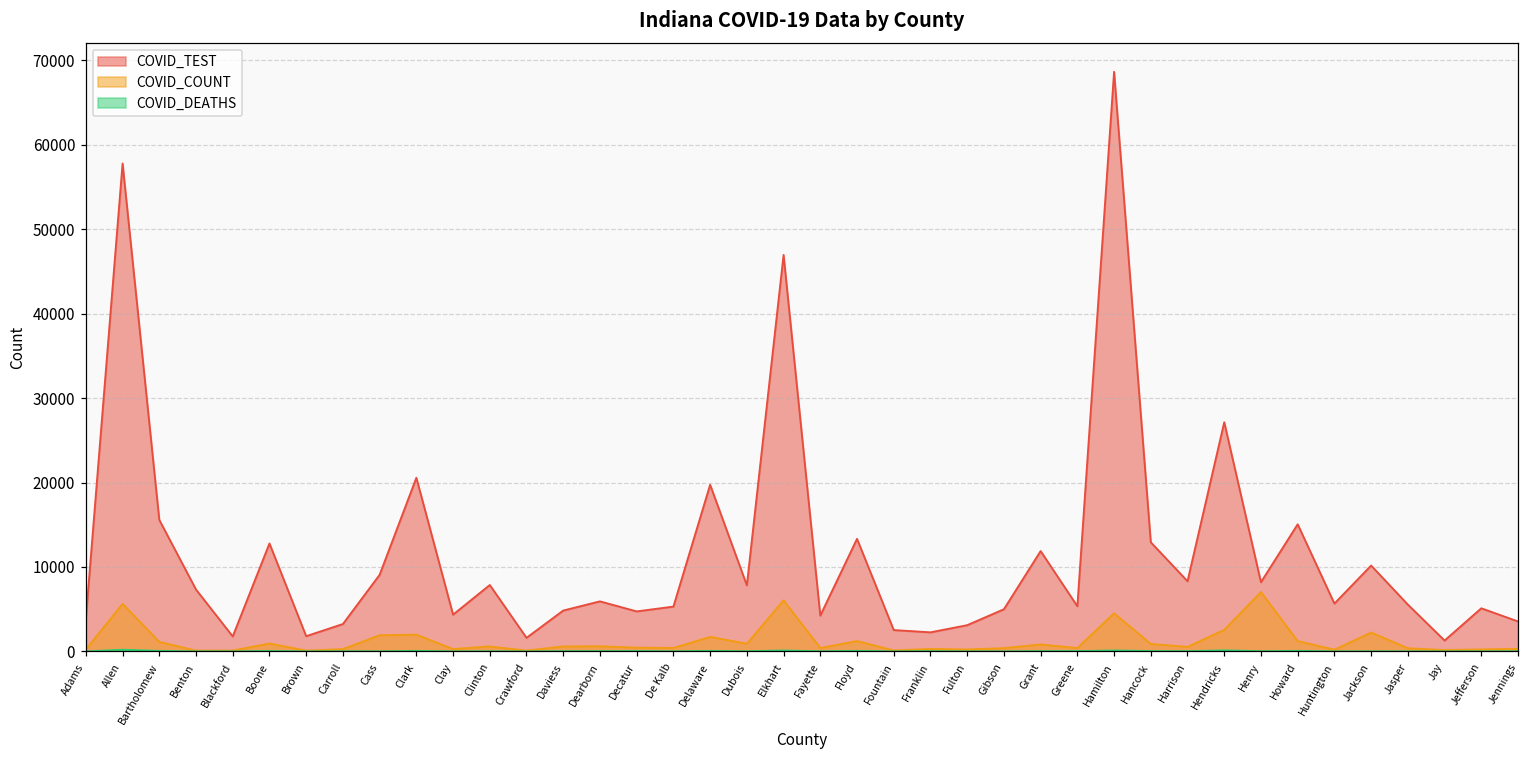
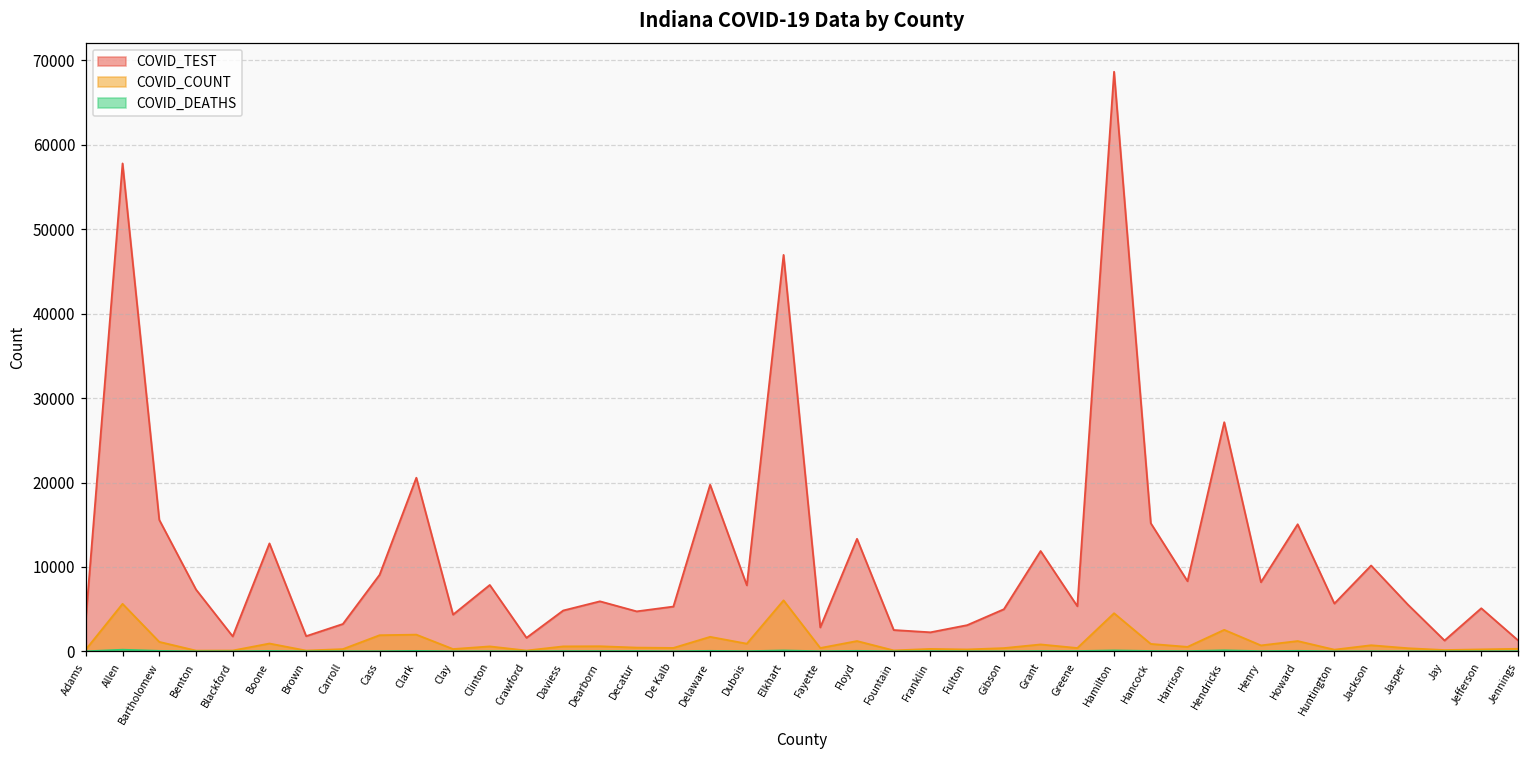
COVID_TEST, Fayette: 4000 -> 3000
COVID_TEST, Hancock: 13000 -> 15000
COVID_COUNT, Henry: 7000 -> 1000
COVID_COUNT, Jackson: 2000 -> 1000
COVID_TEST, Jennings: 4000 -> 1000
